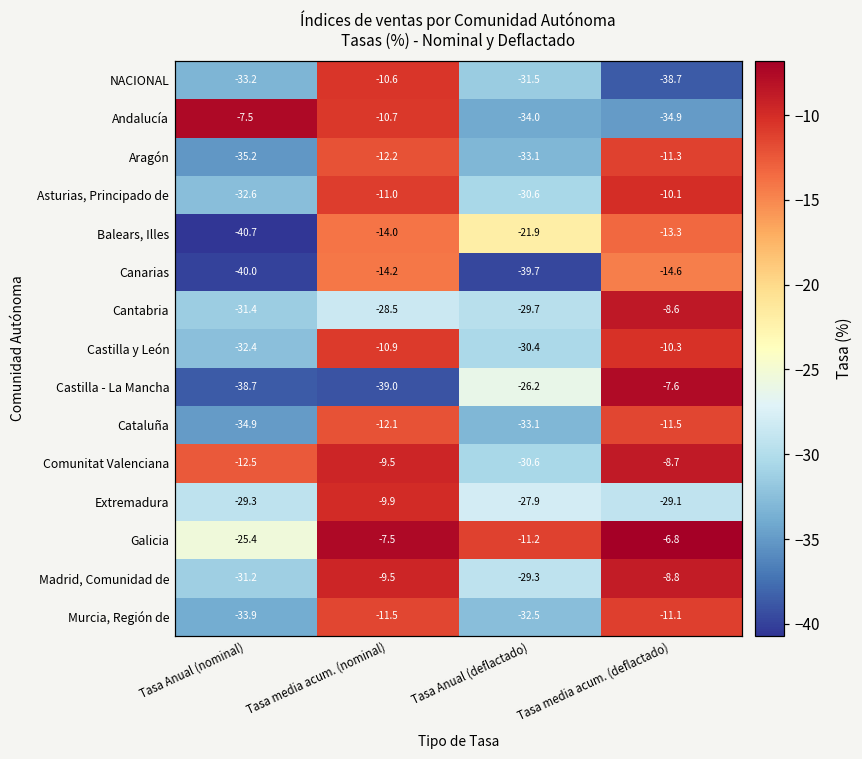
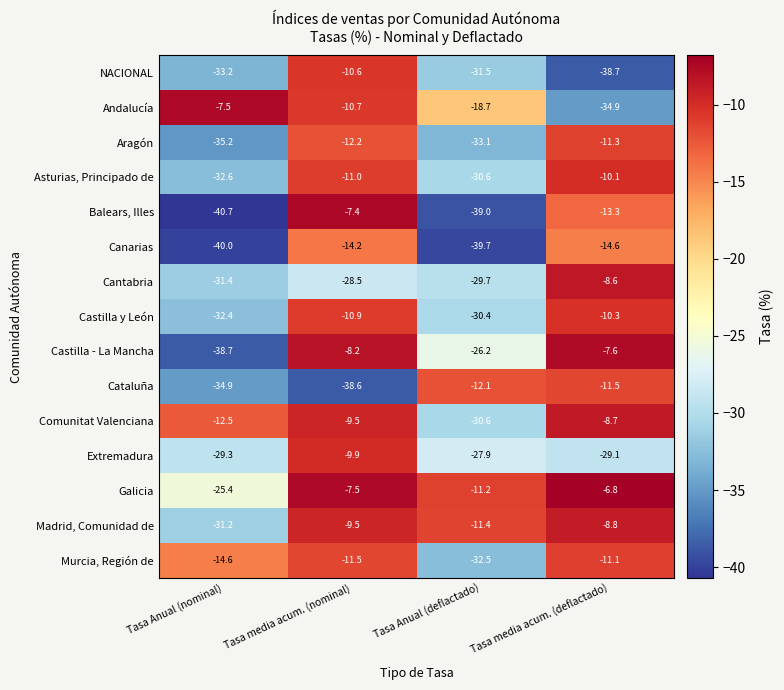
Andalucía, Tasa Anual (deflactado): -34.0 -> -18.7
Balears, Illes, Tasa media acum. (nominal): -14.0 -> -7.4
Balears, Illes, Tasa Anual (deflactado): -21.9 -> -39.0
Castilla - La Mancha, Tasa media acum. (nominal): -39.0 -> -8.2
Cataluña, Tasa media acum. (nominal): -12.1 -> -38.6
Cataluña, Tasa Anual (deflactado): -33.1 -> -12.1
Madrid, Comunidad de, Tasa Anual (deflactado): -29.3 -> -11.4
Murcia, Región de, Tasa Anual (nominal): -33.9 -> -14.6
